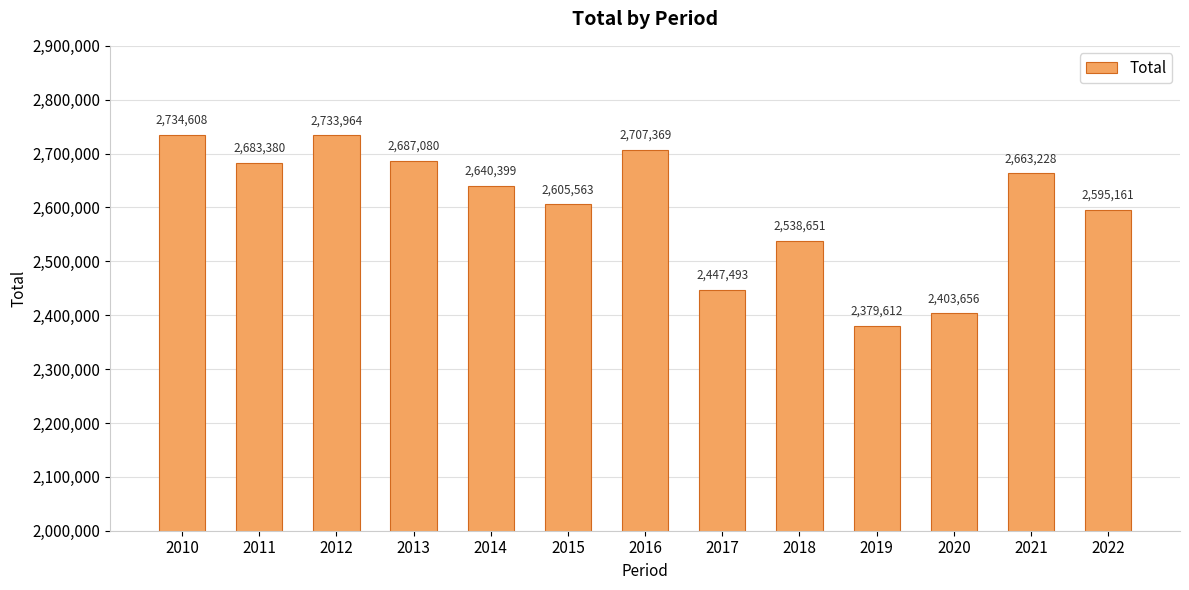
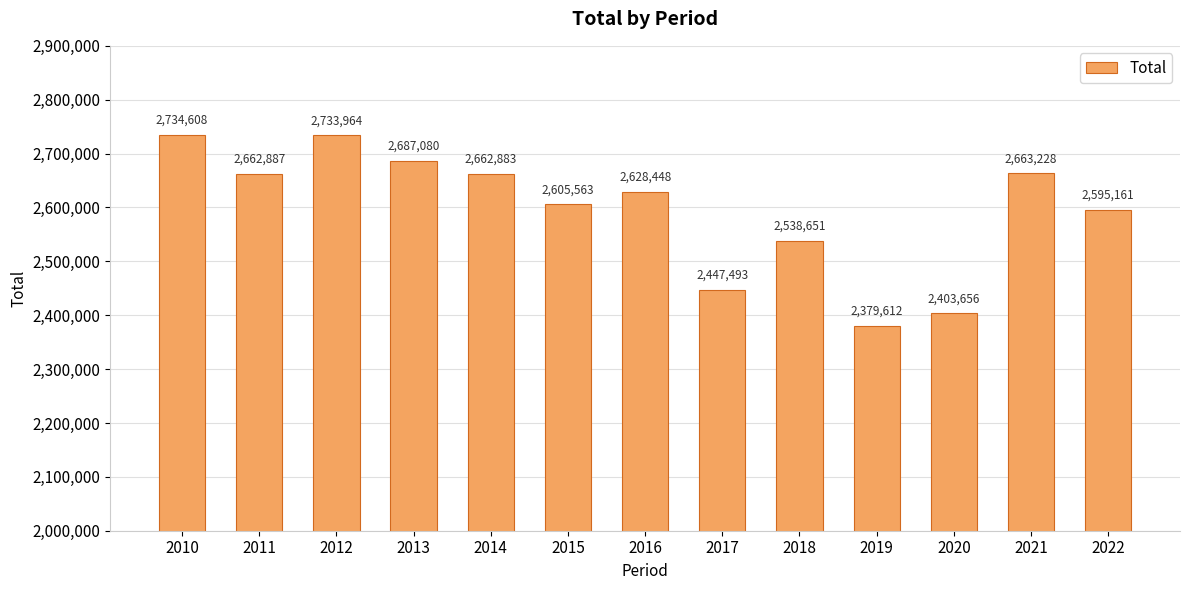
2011: 2,683,380 -> 2,662,887
2014: 2,640,399 -> 2,662,883
2016: 2,707,369 -> 2,628,448
